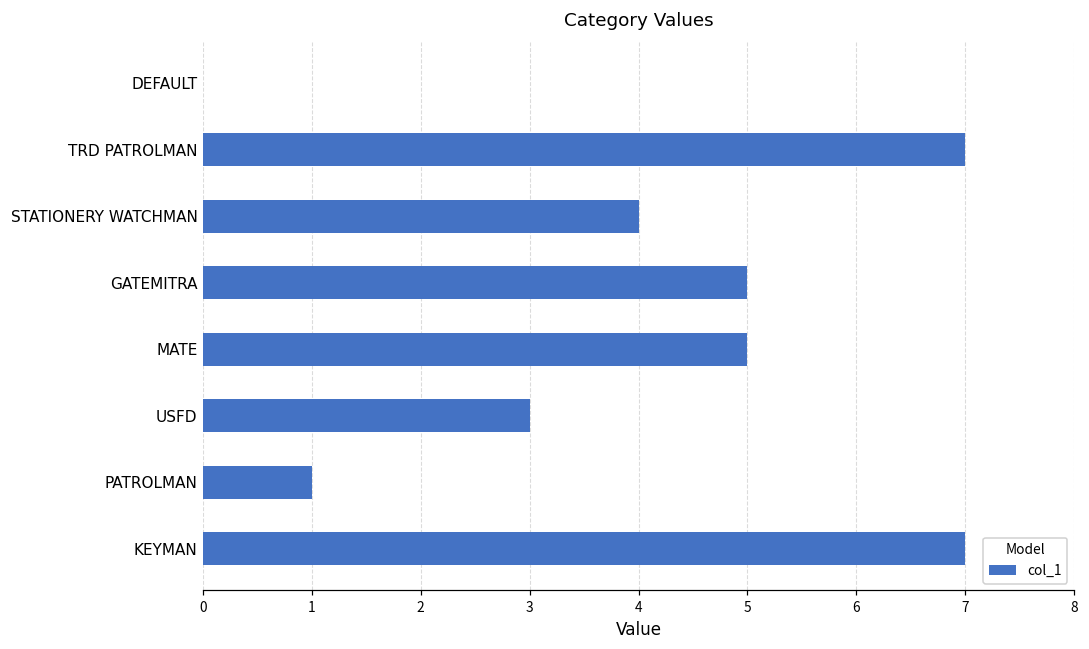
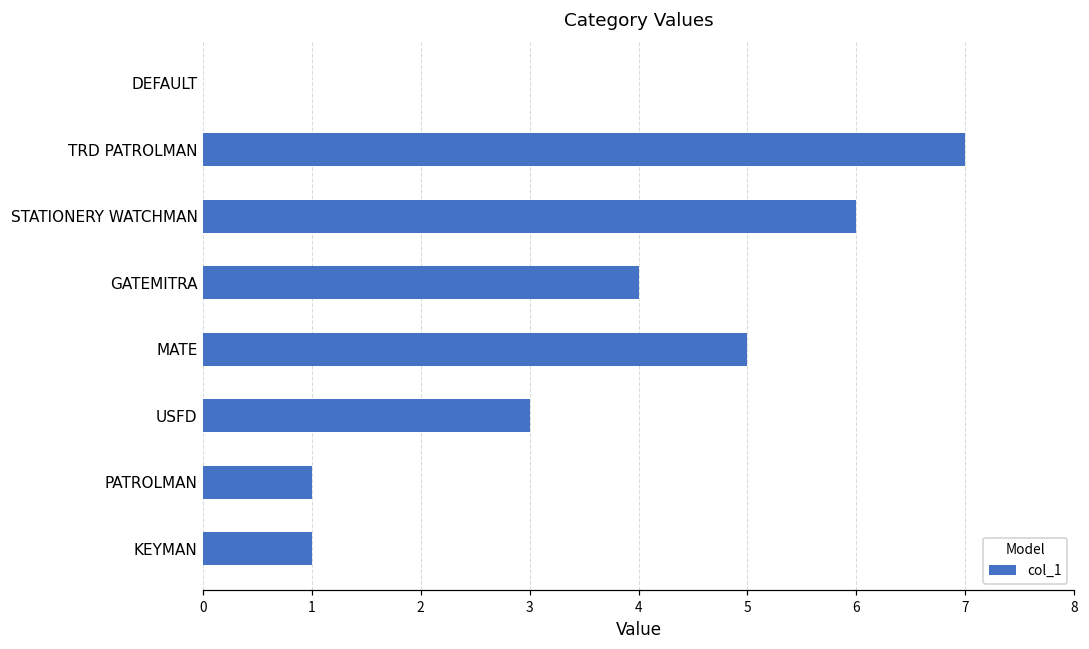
STATIONERY WATCHMAN: 4 -> 6
GATEMITRA: 5 -> 4
KEYMAN: 7 -> 1
